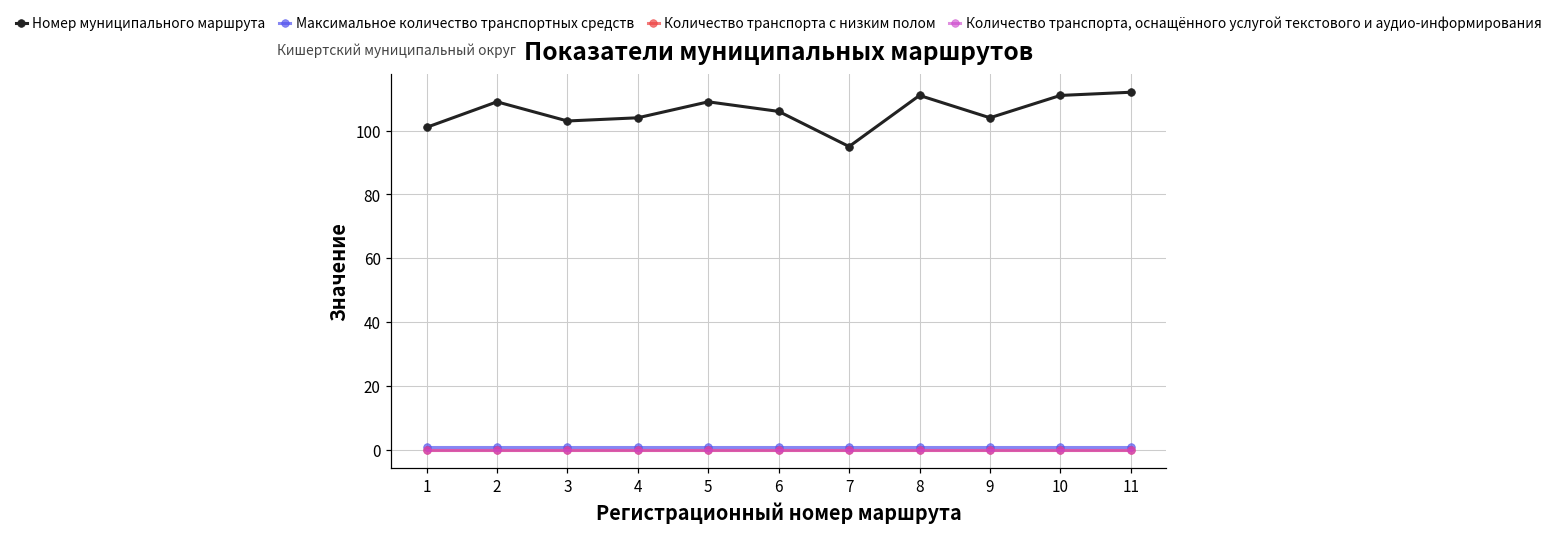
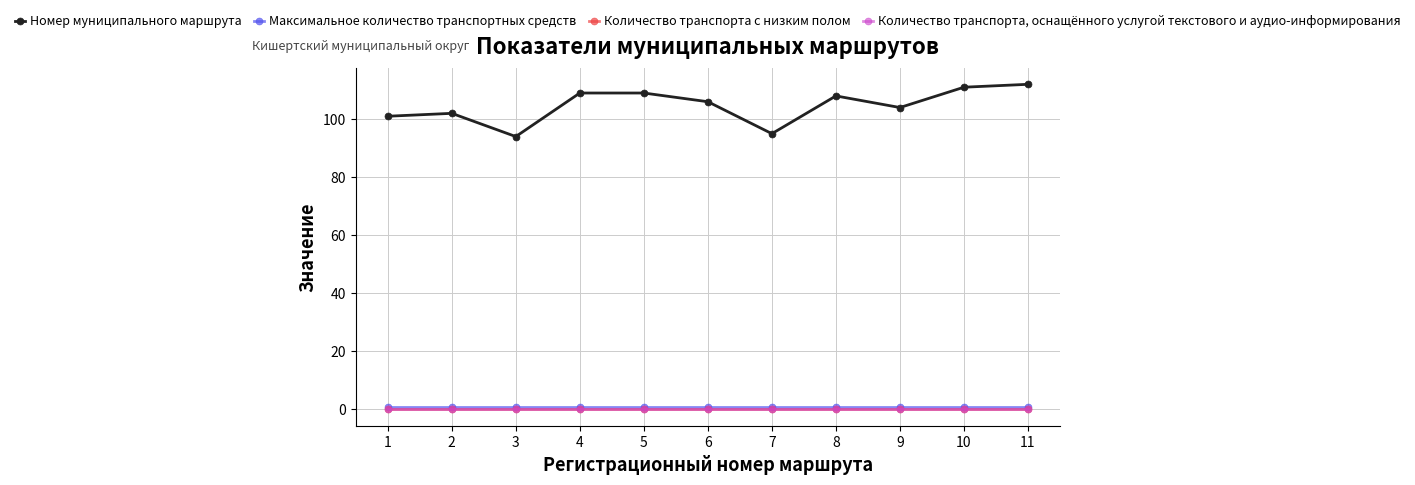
Номер муниципального маршрута, 2: 109 -> 102
Номер муниципального маршрута, 3: 103 -> 94
Номер муниципального маршрута, 4: 104 -> 109
Номер муниципального маршрута, 8: 111 -> 108
